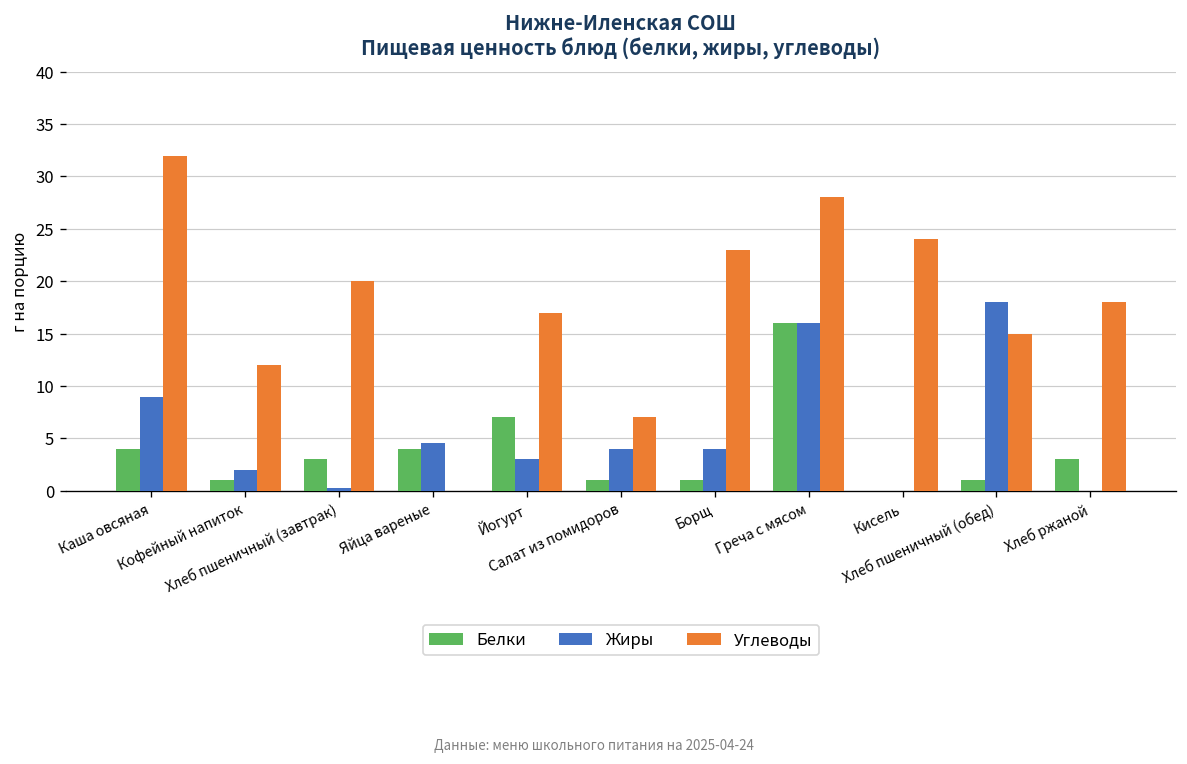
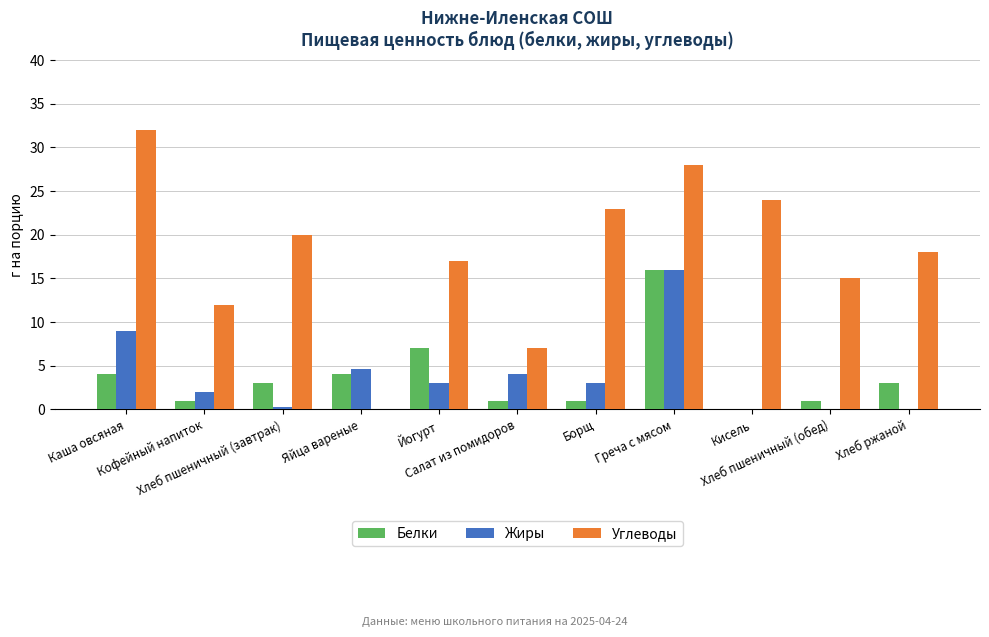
Жиры, Борщ: 4 -> 3
Жиры, Хлеб пшеничный (обед): 18 -> 0
